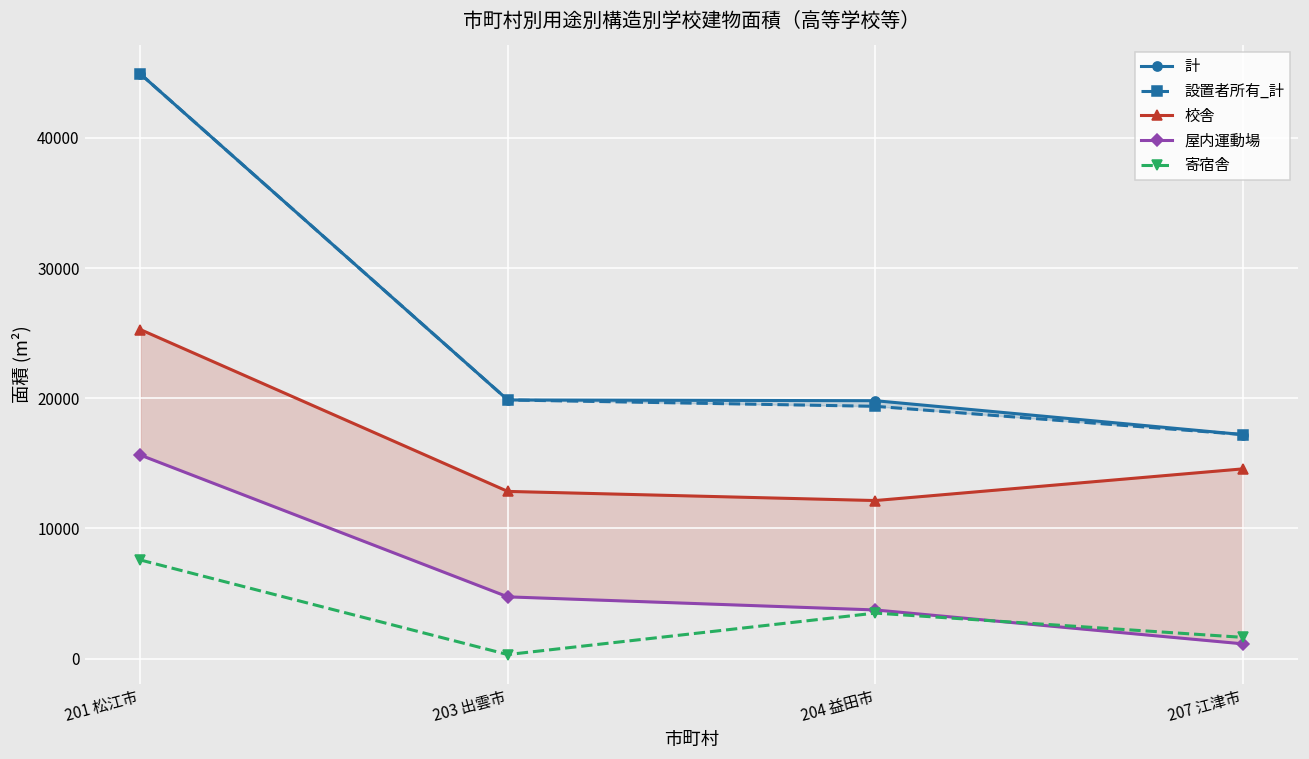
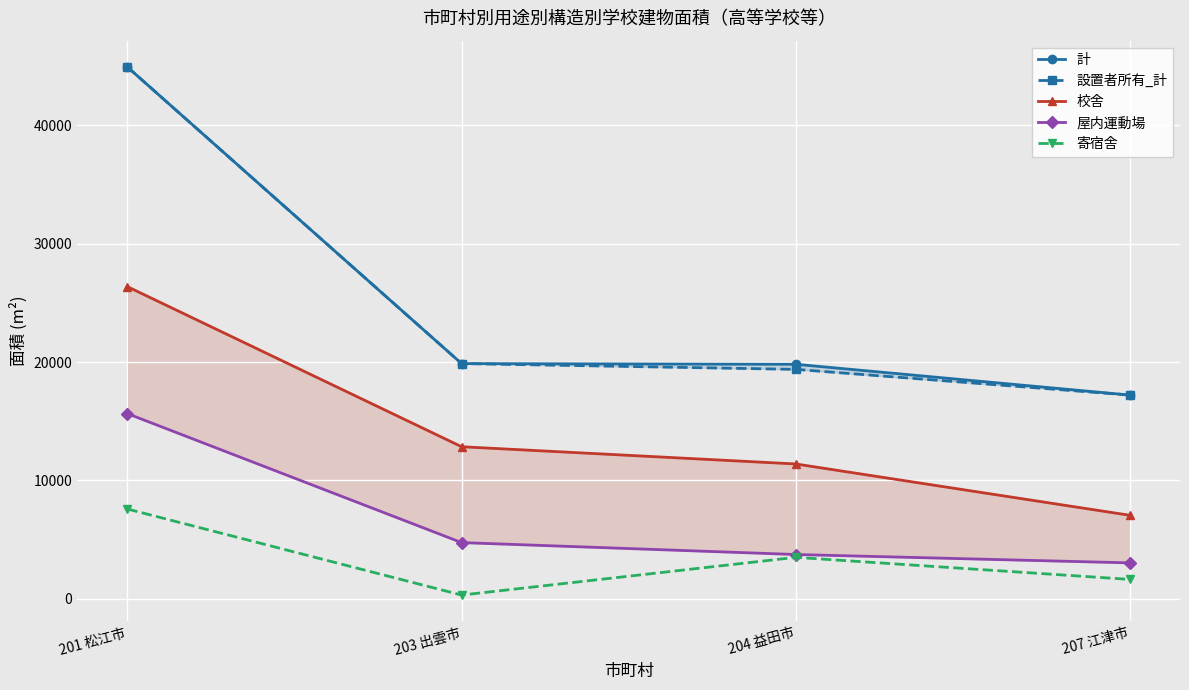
校舎, 201 松江市: 25300 -> 26400
校舎, 204 益田市: 12100 -> 11400
校舎, 207 江津市: 14600 -> 7100
屋内運動場, 207 江津市: 1100 -> 3000
